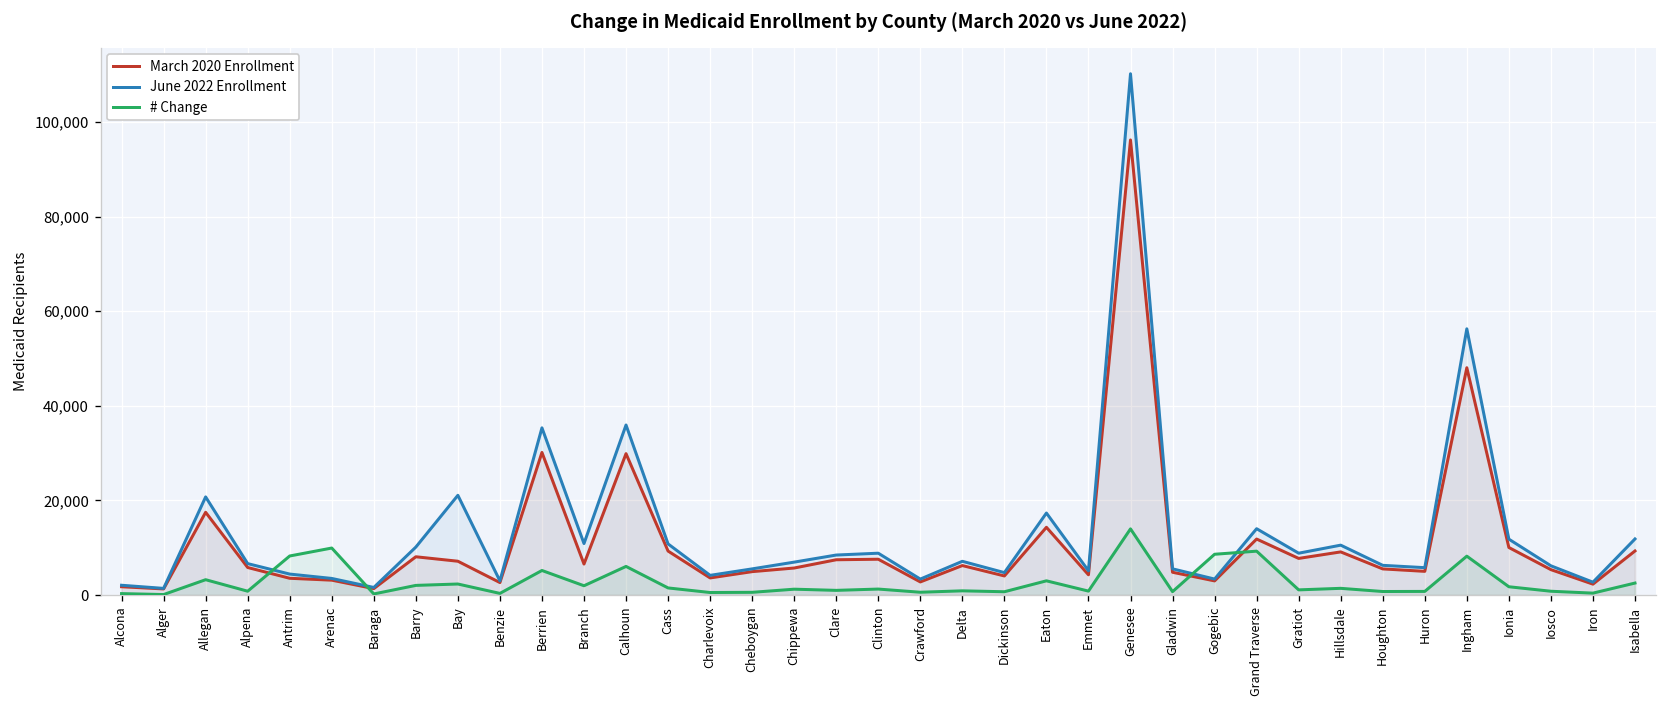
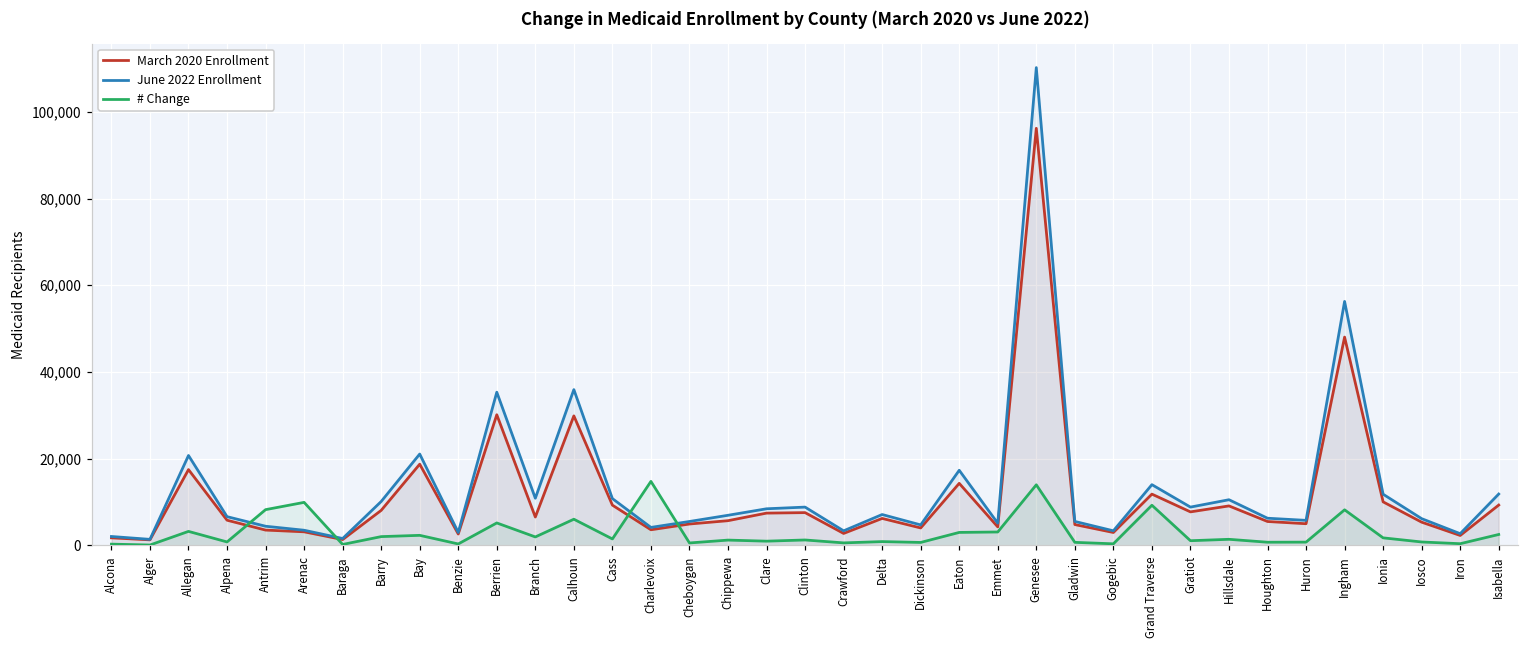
March 2020 Enrollment, Bay: 7,000 -> 19,000
# Change, Charlevoix: 1,000 -> 15,000
# Change, Emmet: 1,000 -> 3,000
# Change, Gogebic: 9,000 -> 0
